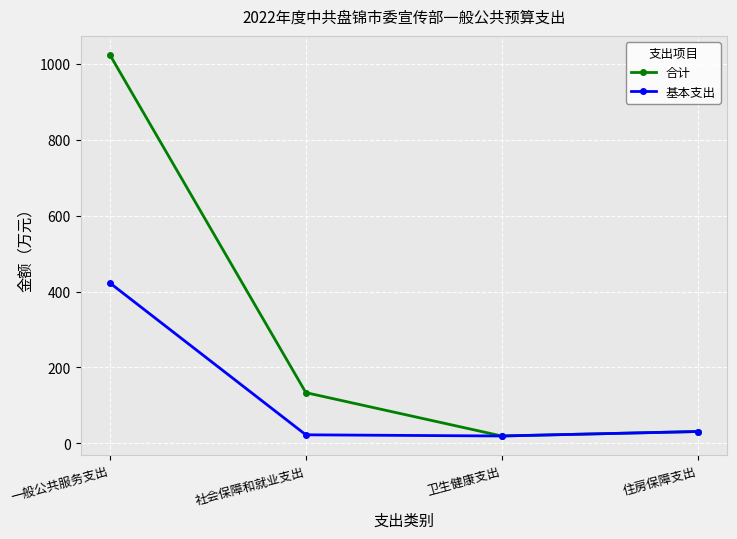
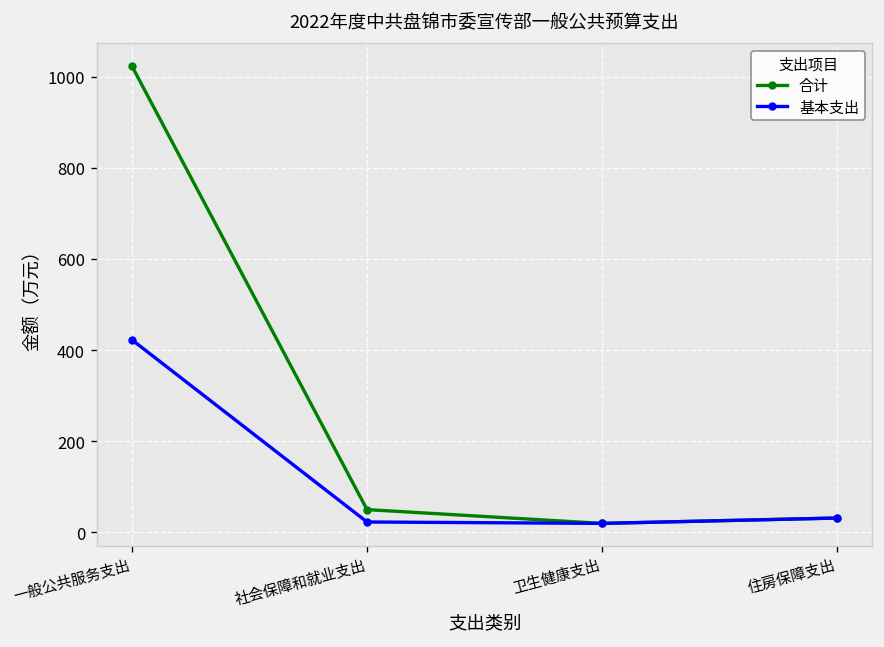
合计, 社会保障和就业支出: 130 -> 50
